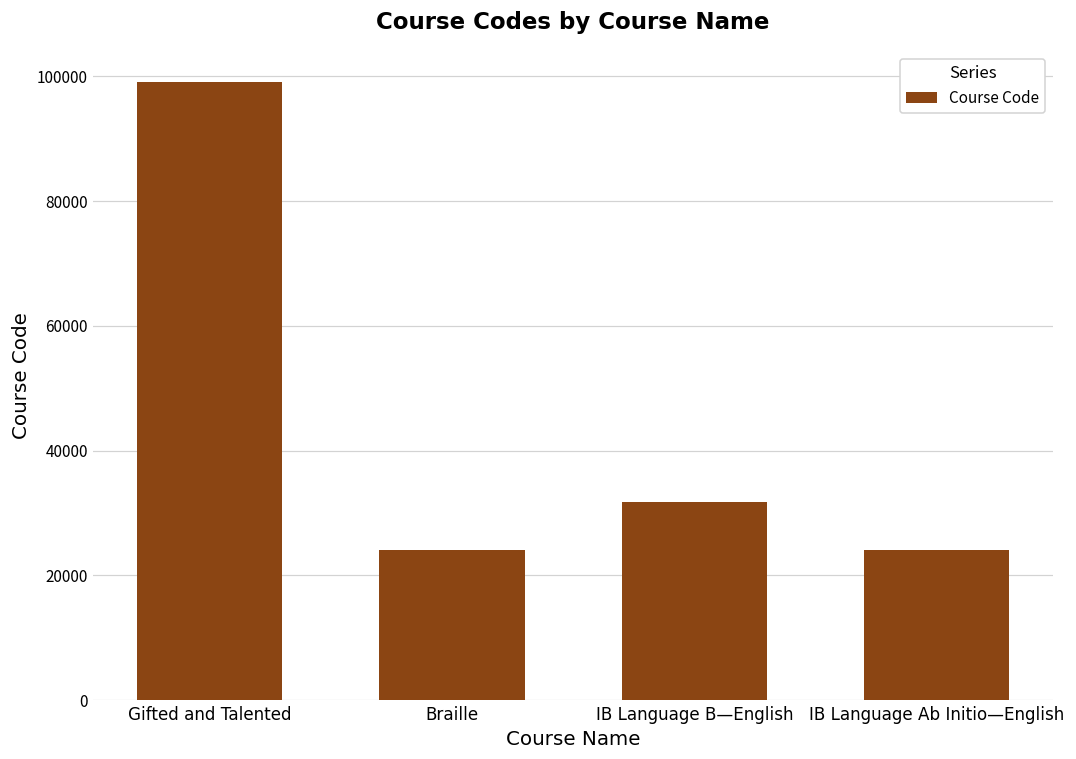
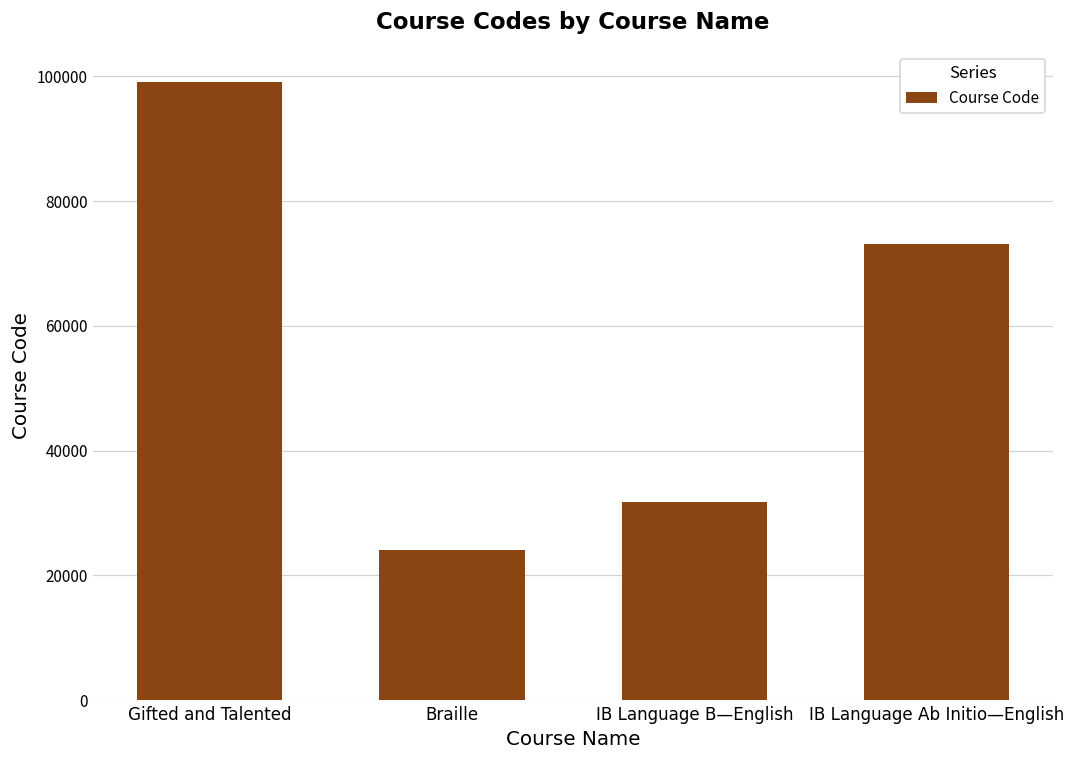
IB Language Ab Initio—English: 24000 -> 73000
